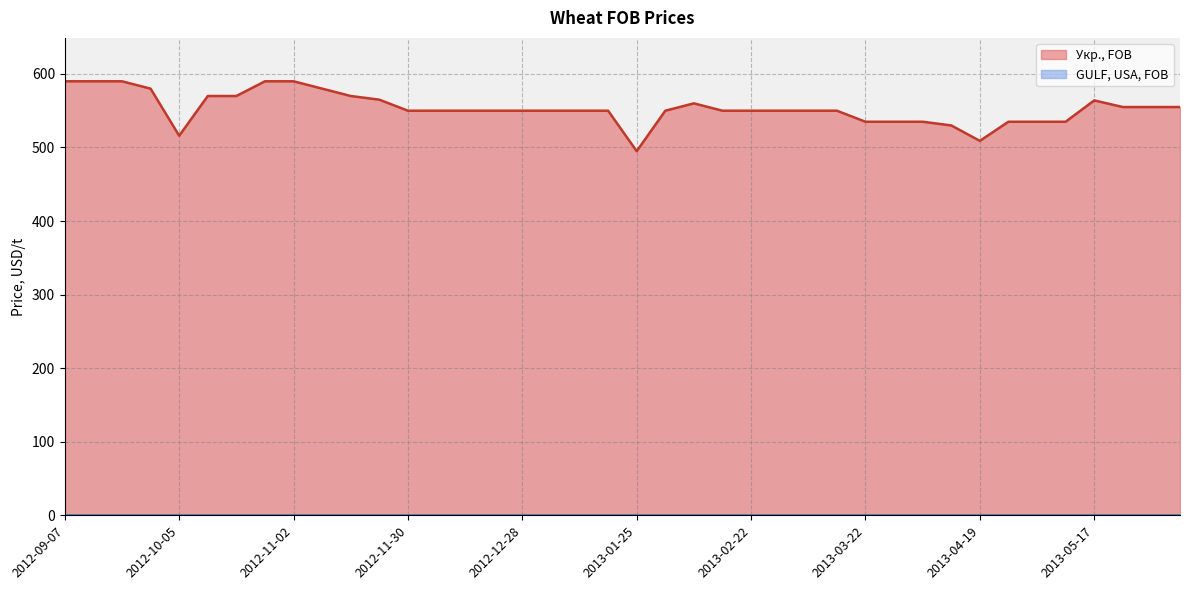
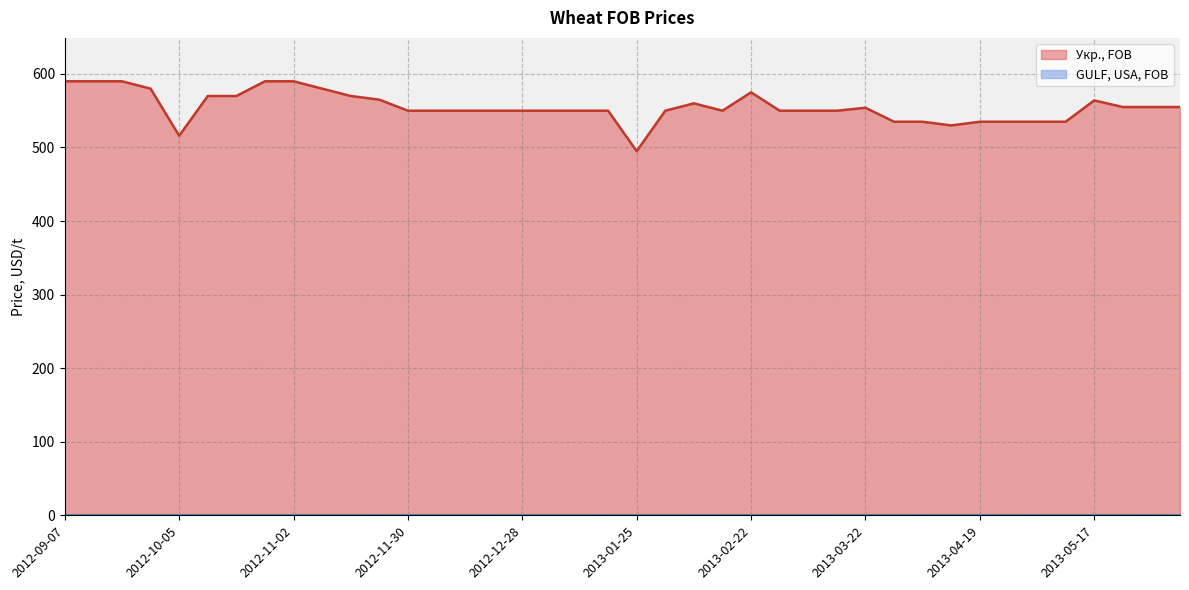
Укр., FOB, 2013-02-22: 550 -> 580
Укр., FOB, 2013-03-22: 540 -> 550
Укр., FOB, 2013-04-19: 510 -> 540
